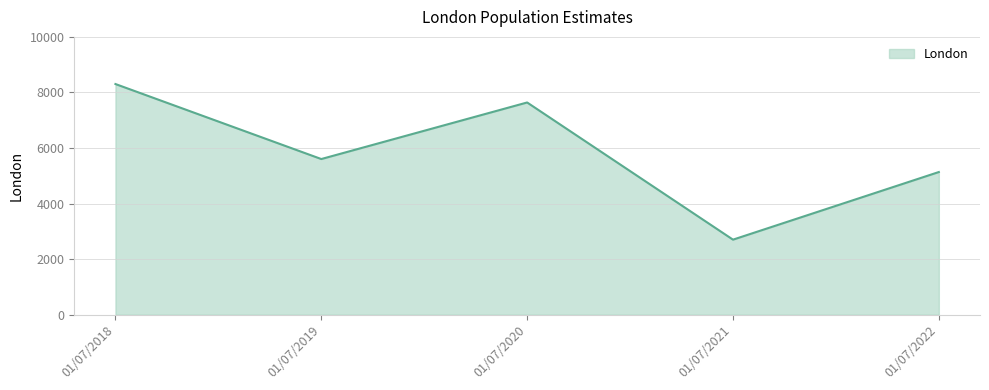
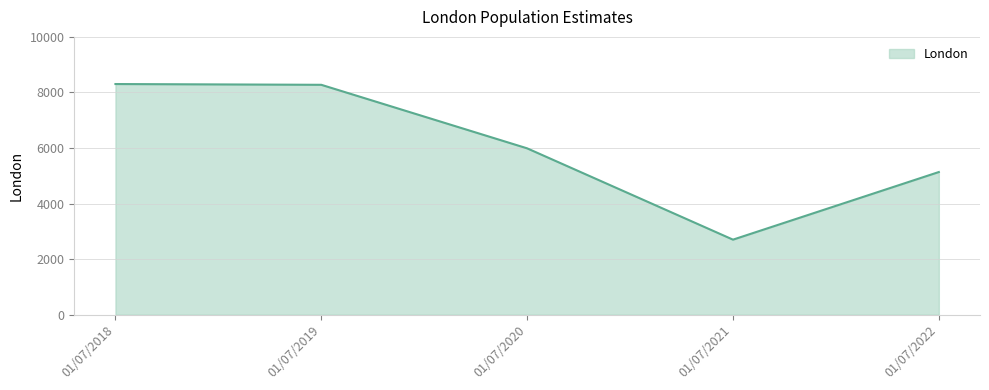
01/07/2019: 5600 -> 8300
01/07/2020: 7600 -> 6000
